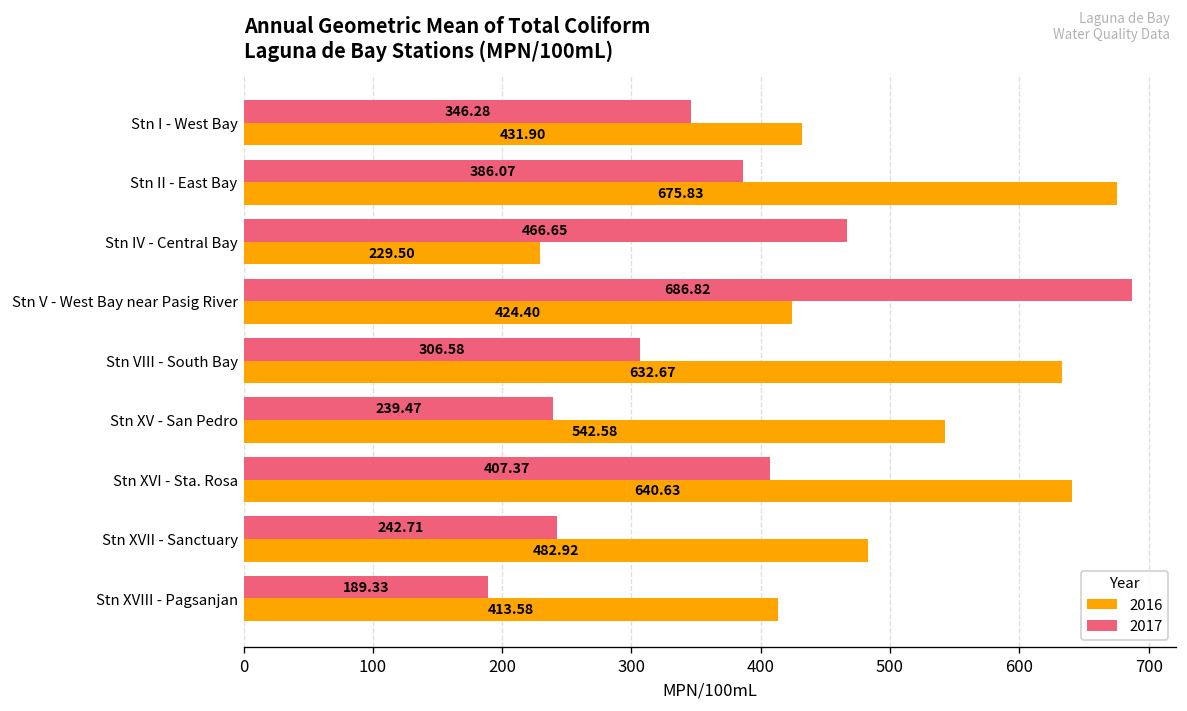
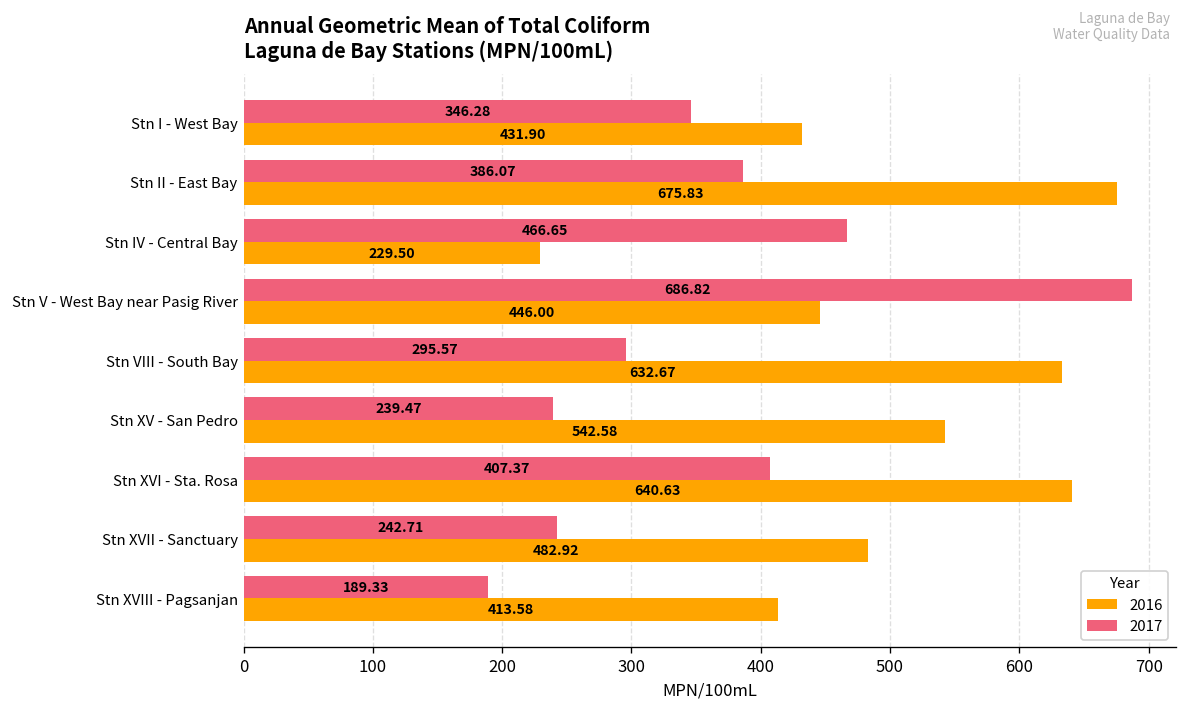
2016, Stn V - West Bay near Pasig River: 424.40 -> 446.00
2017, Stn VIII - South Bay: 306.58 -> 295.57
